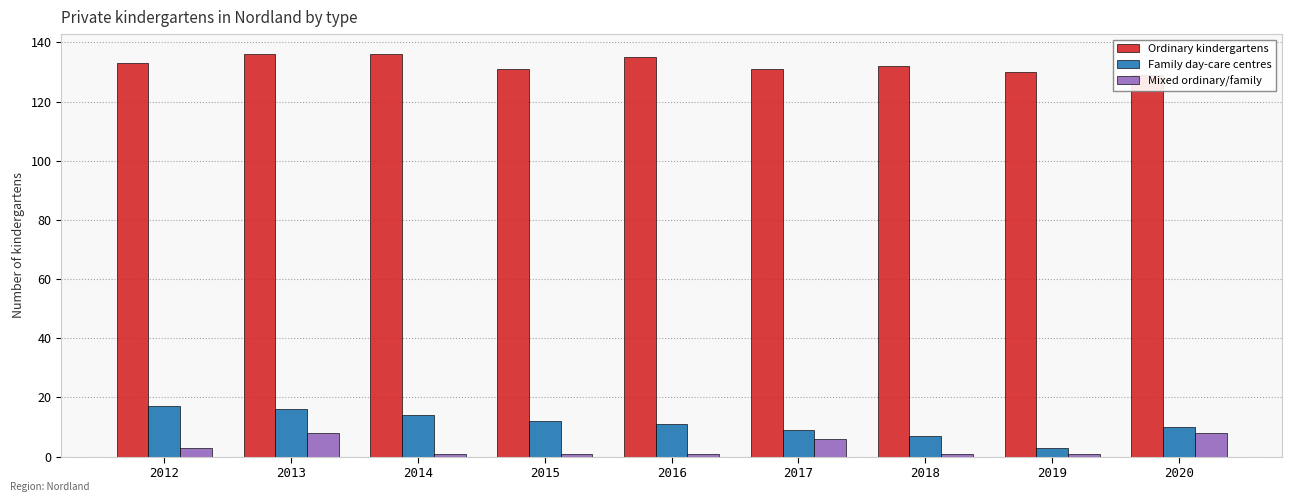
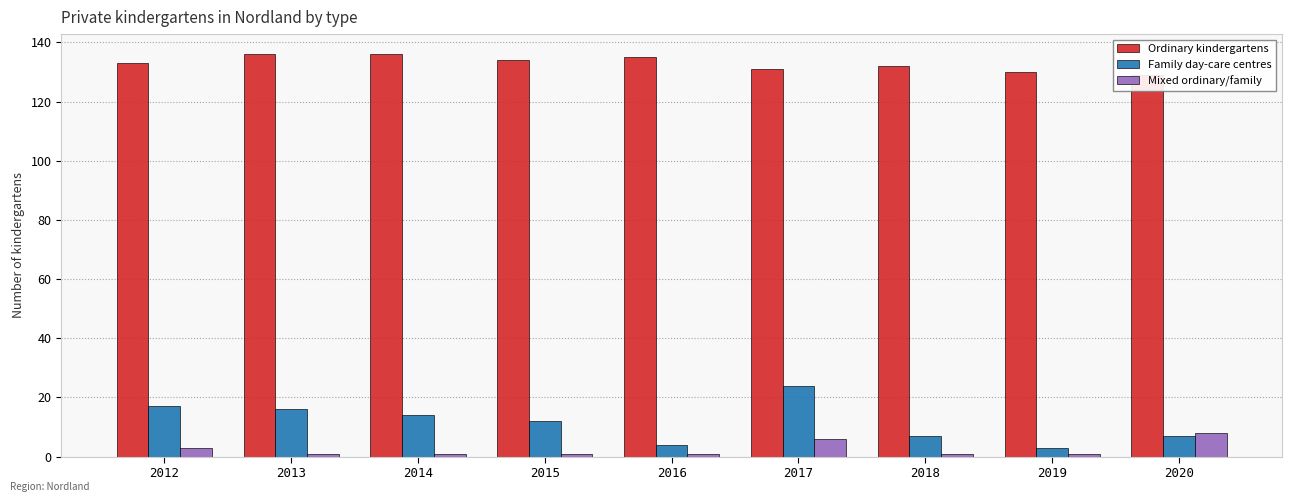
Mixed ordinary/family, 2013: 8 -> 1
Ordinary kindergartens, 2015: 131 -> 134
Family day-care centres, 2016: 11 -> 4
Family day-care centres, 2017: 9 -> 24
Family day-care centres, 2020: 10 -> 7
